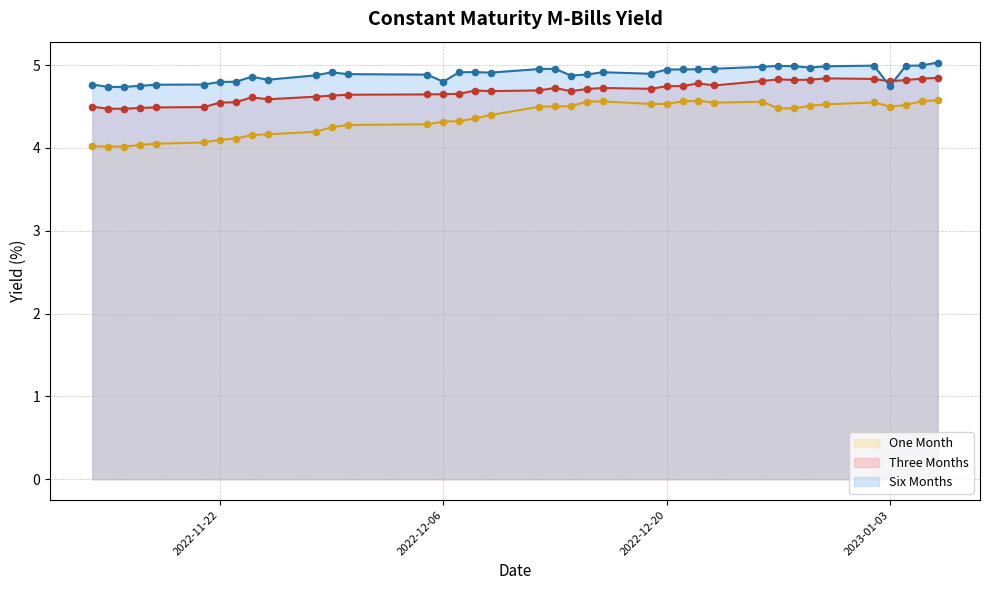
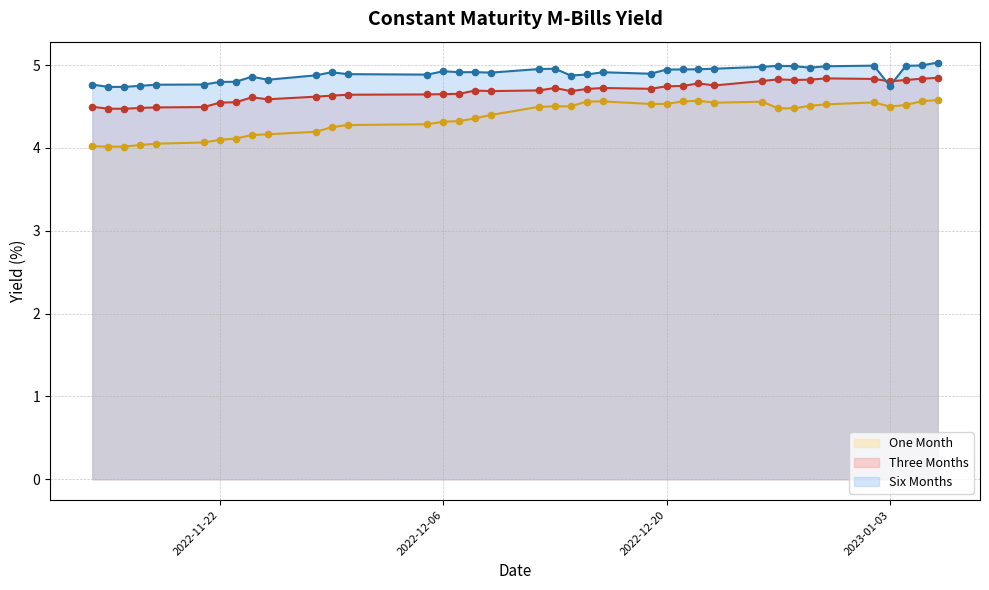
Six Months, 2022-12-06: 4.8 -> 4.9
